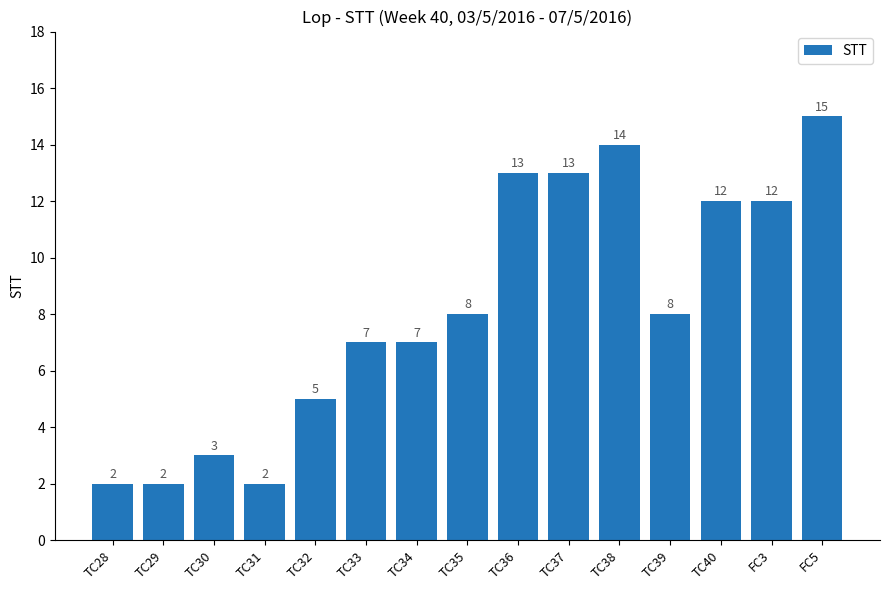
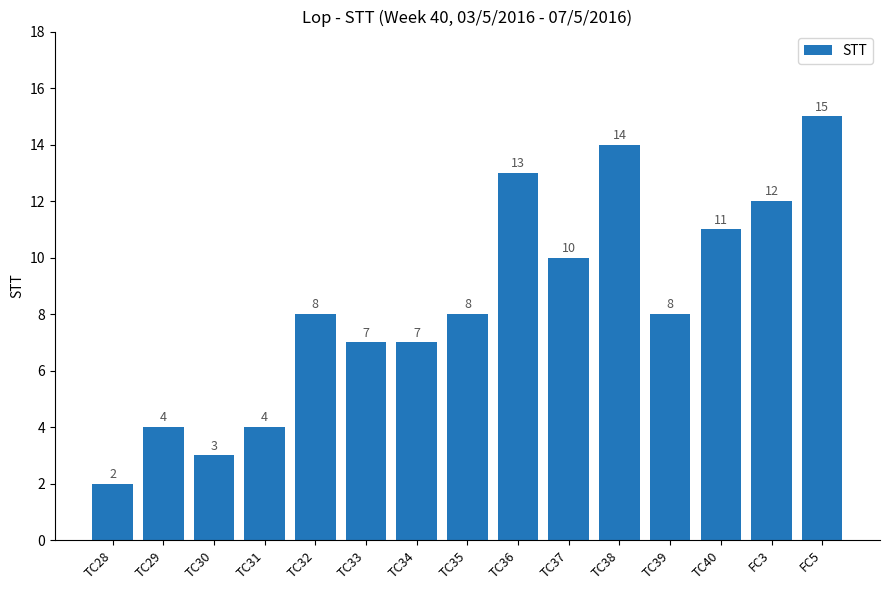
TC29: 2 -> 4
TC31: 2 -> 4
TC32: 5 -> 8
TC37: 13 -> 10
TC40: 12 -> 11
